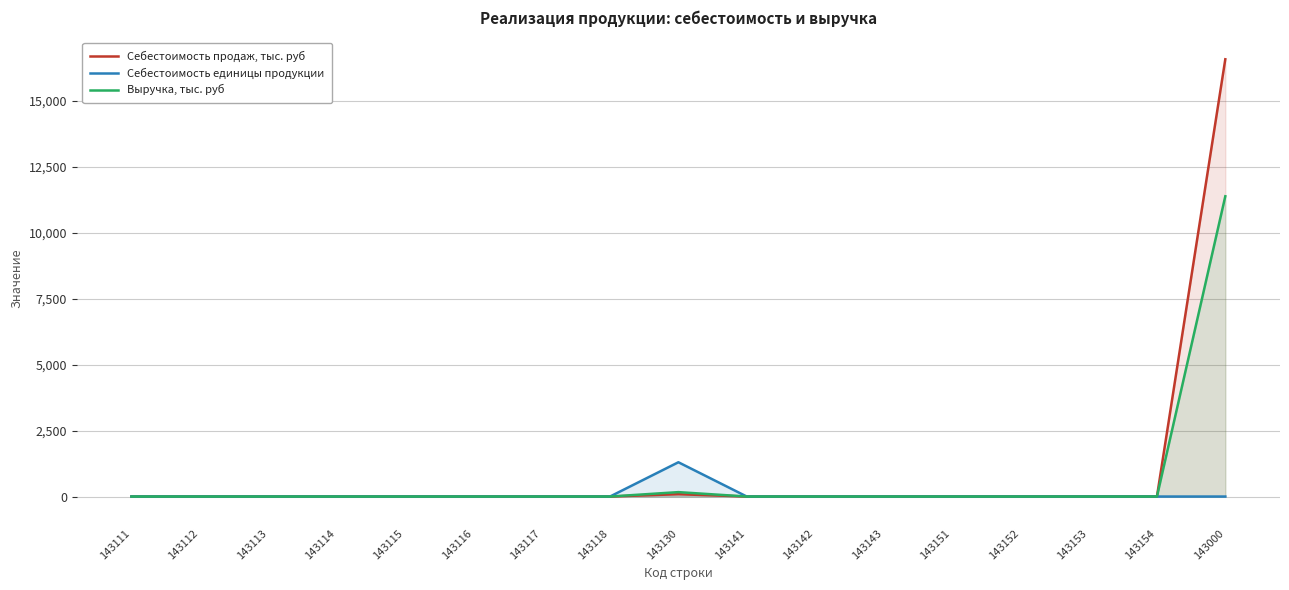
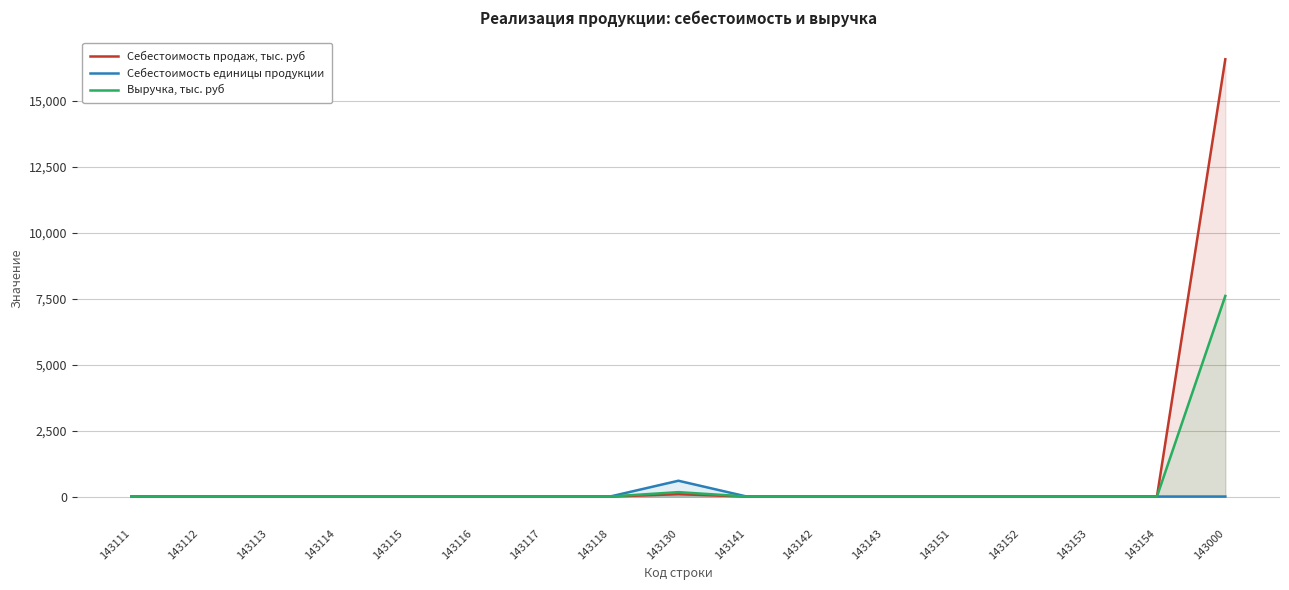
Себестоимость единицы продукции, 143130: 1,300 -> 600
Выручка, тыс. руб, 143000: 11,400 -> 7,600
